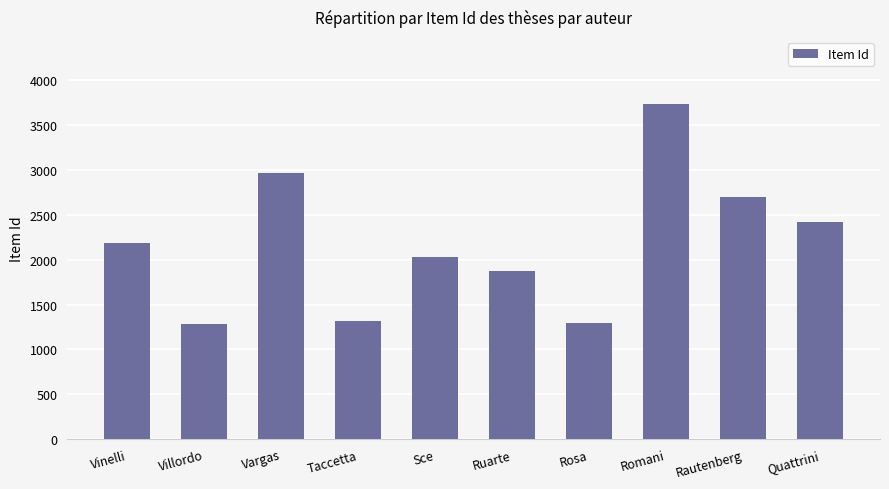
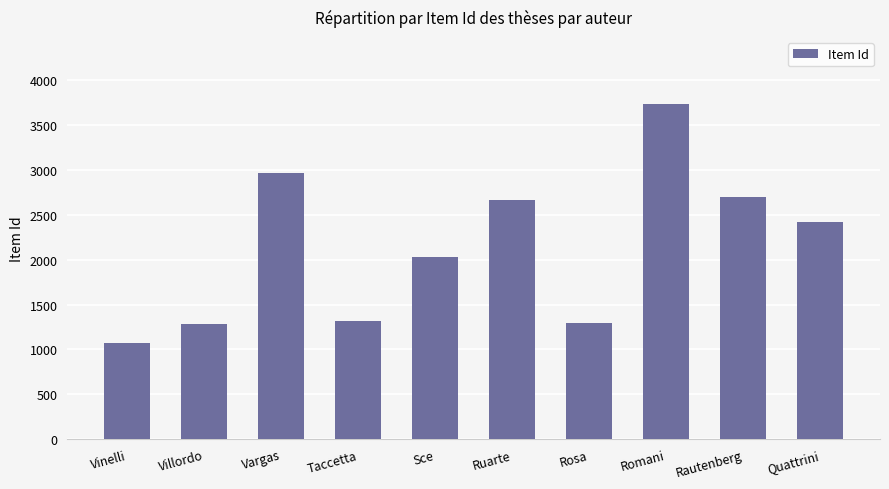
Vinelli: 2200 -> 1100
Ruarte: 1900 -> 2700
